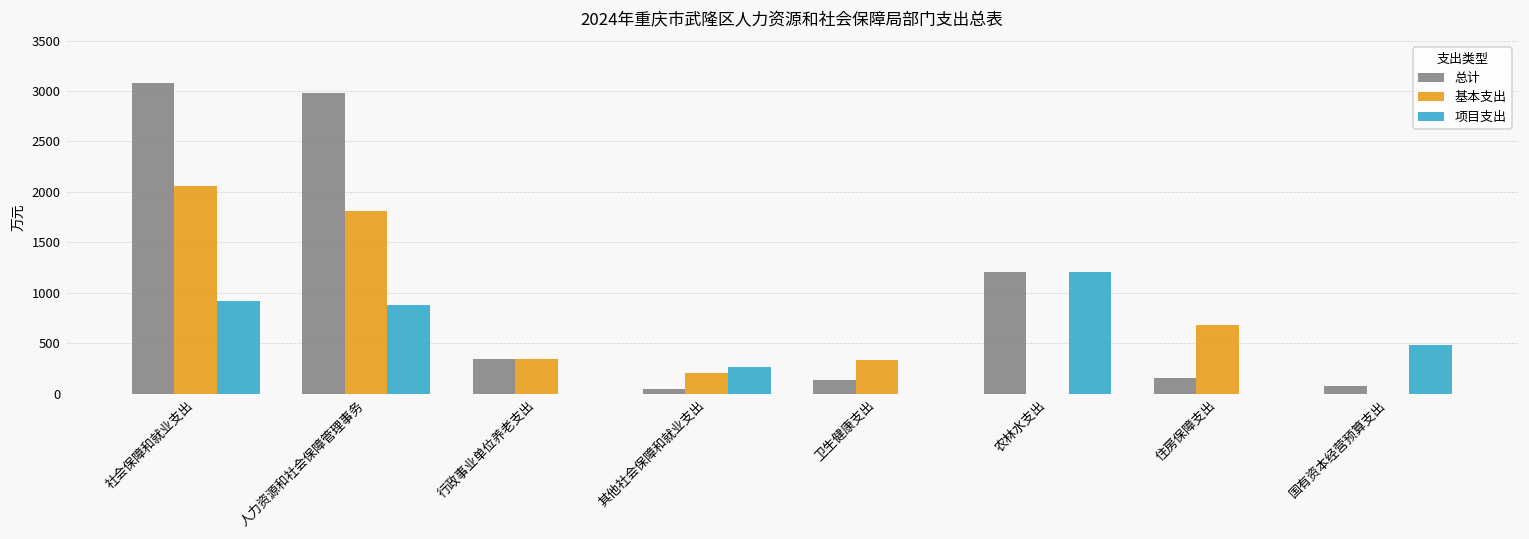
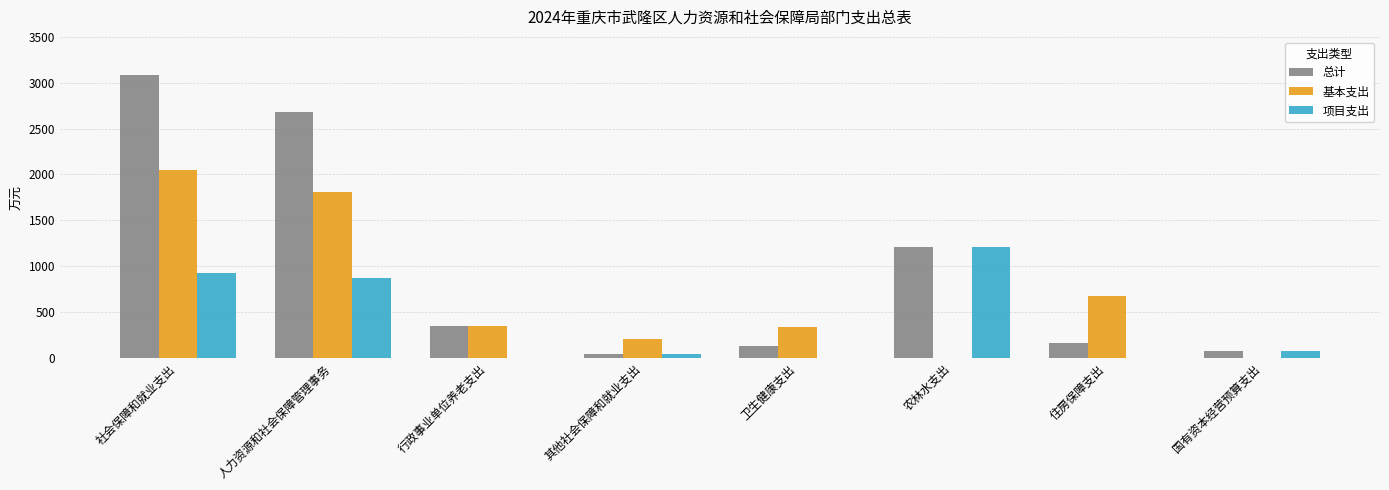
总计, 人力资源和社会保障管理事务: 3000 -> 2700
项目支出, 其他社会保障和就业支出: 300 -> 0
项目支出, 国有资本经营预算支出: 500 -> 100
